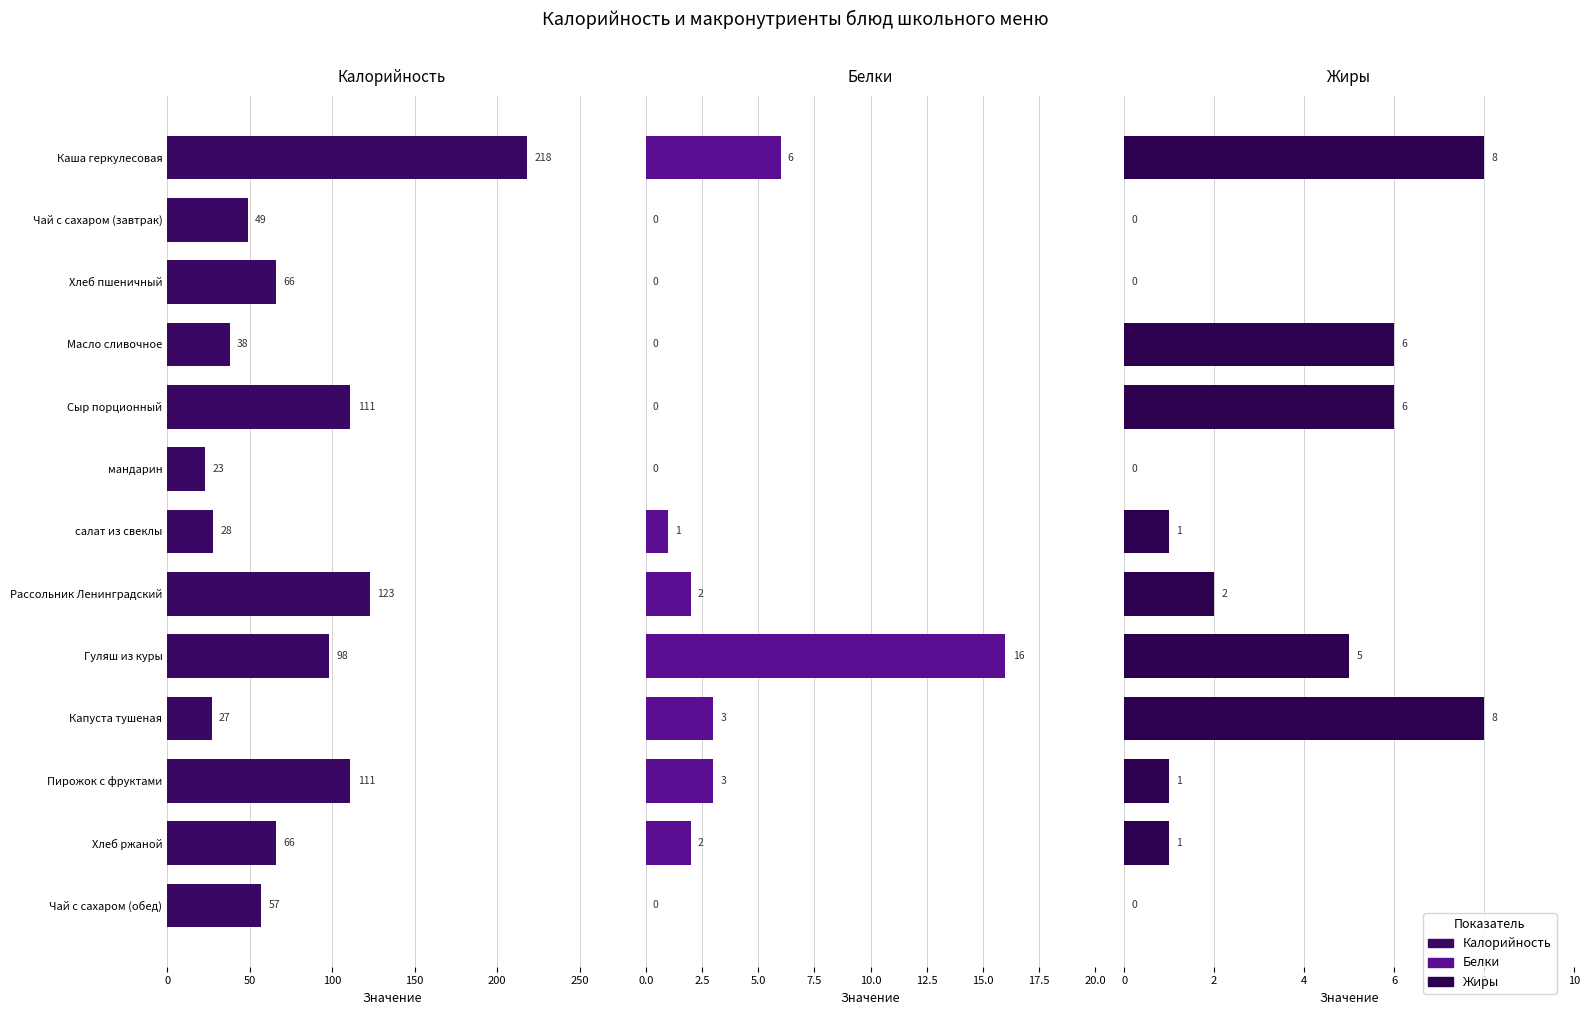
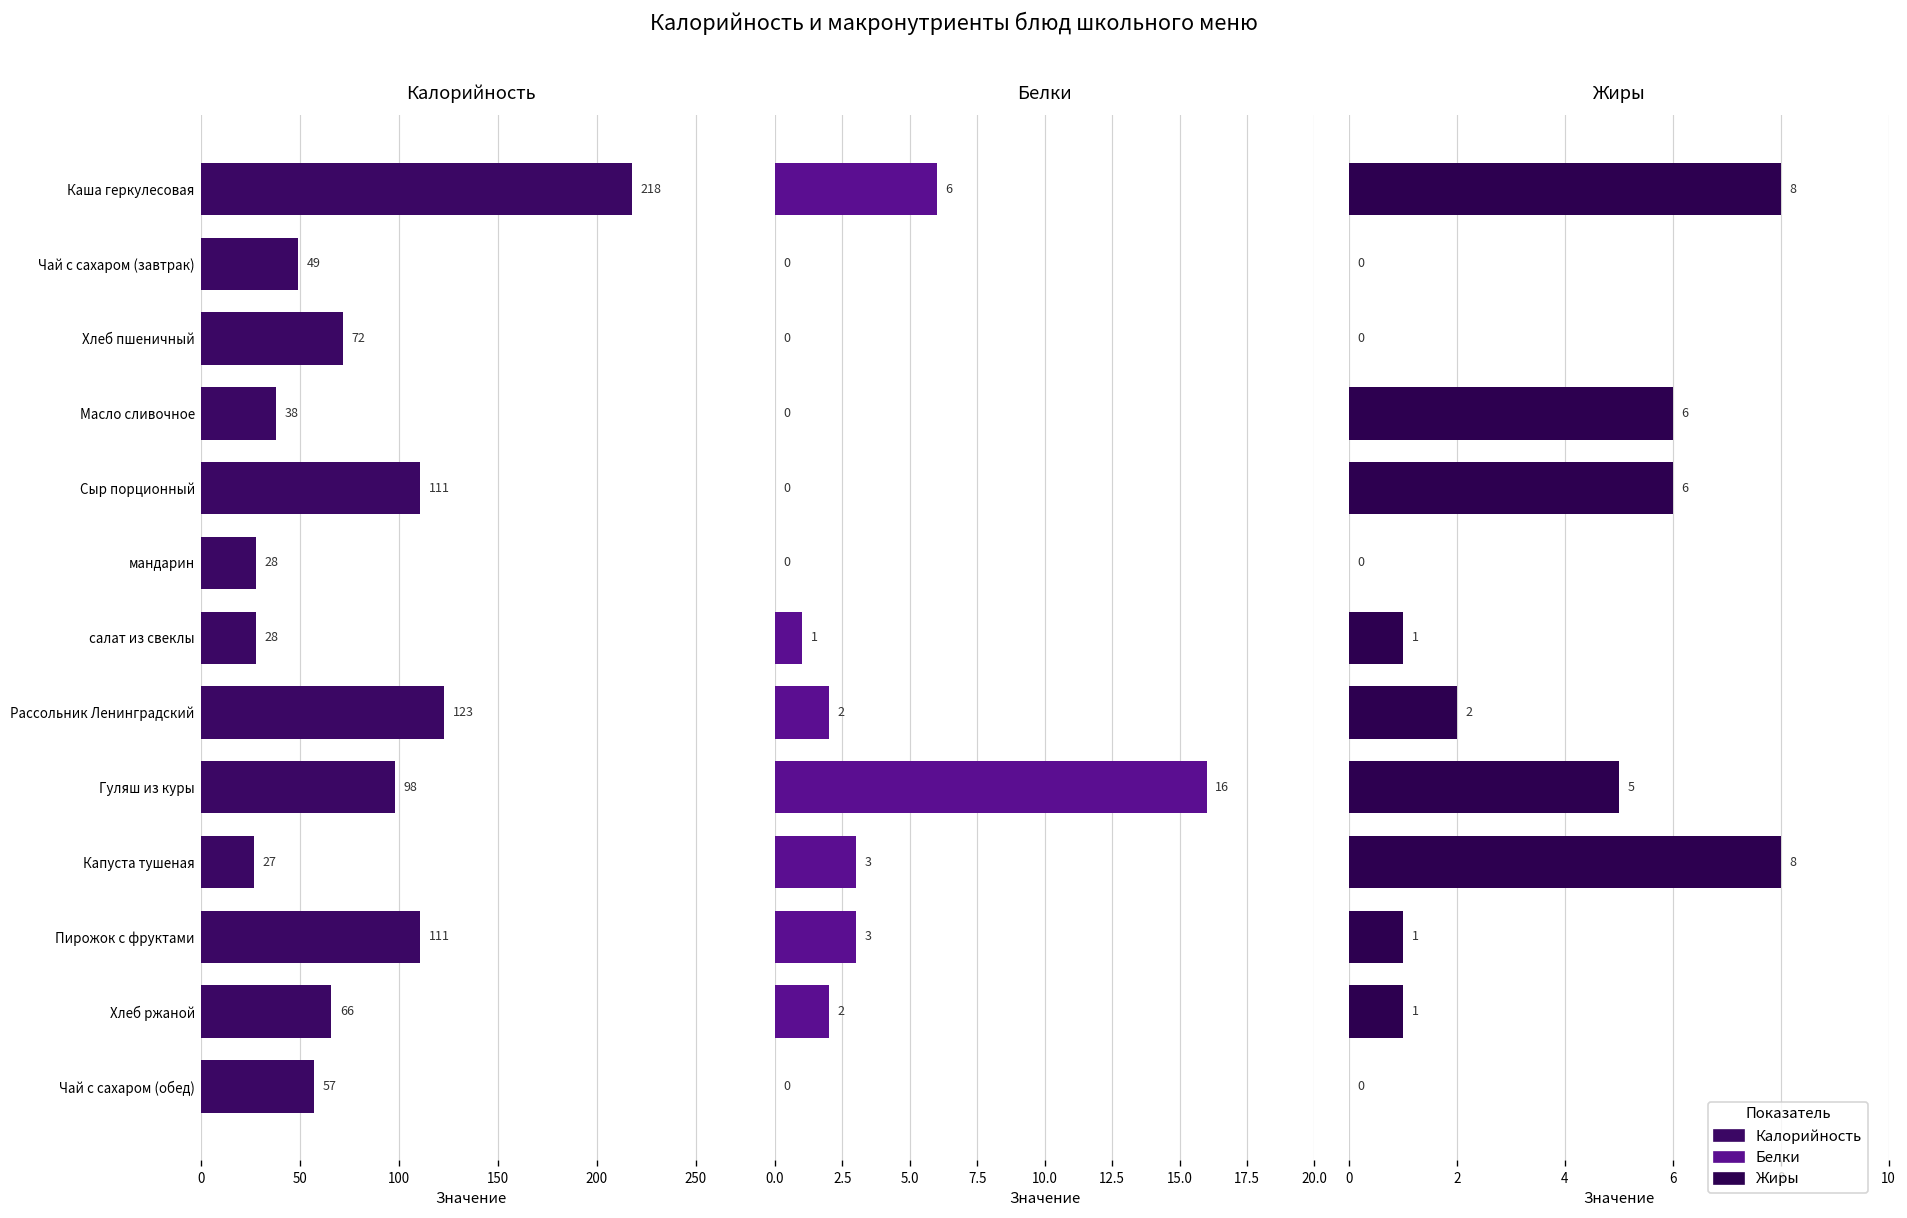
Калорийность, Хлеб пшеничный: 66 -> 72
Калорийность, мандарин: 23 -> 28
